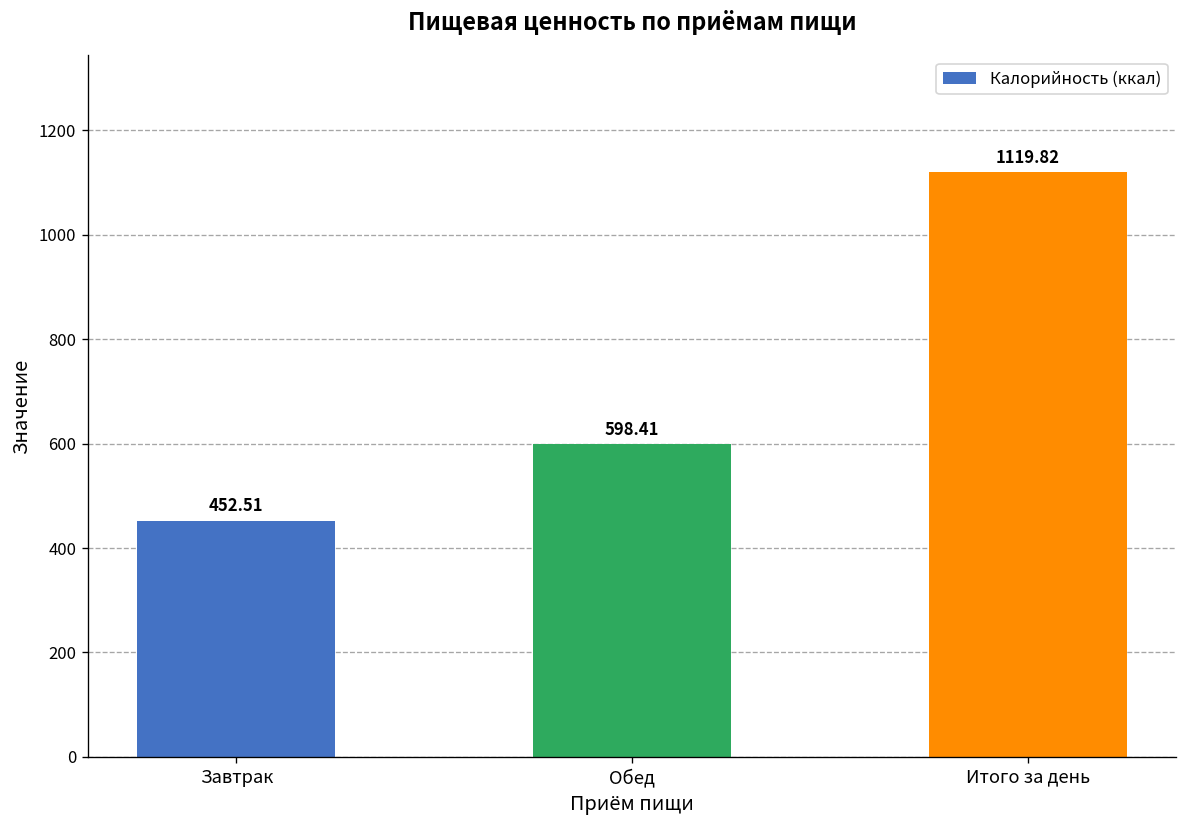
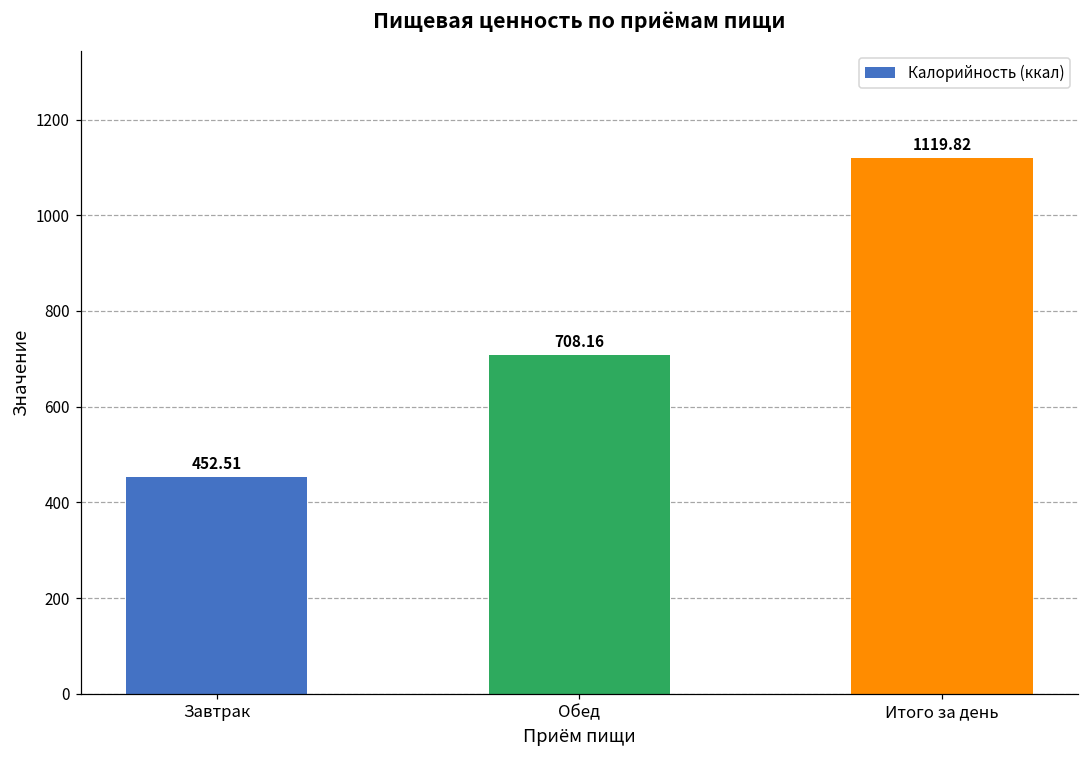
Обед: 598.41 -> 708.16
